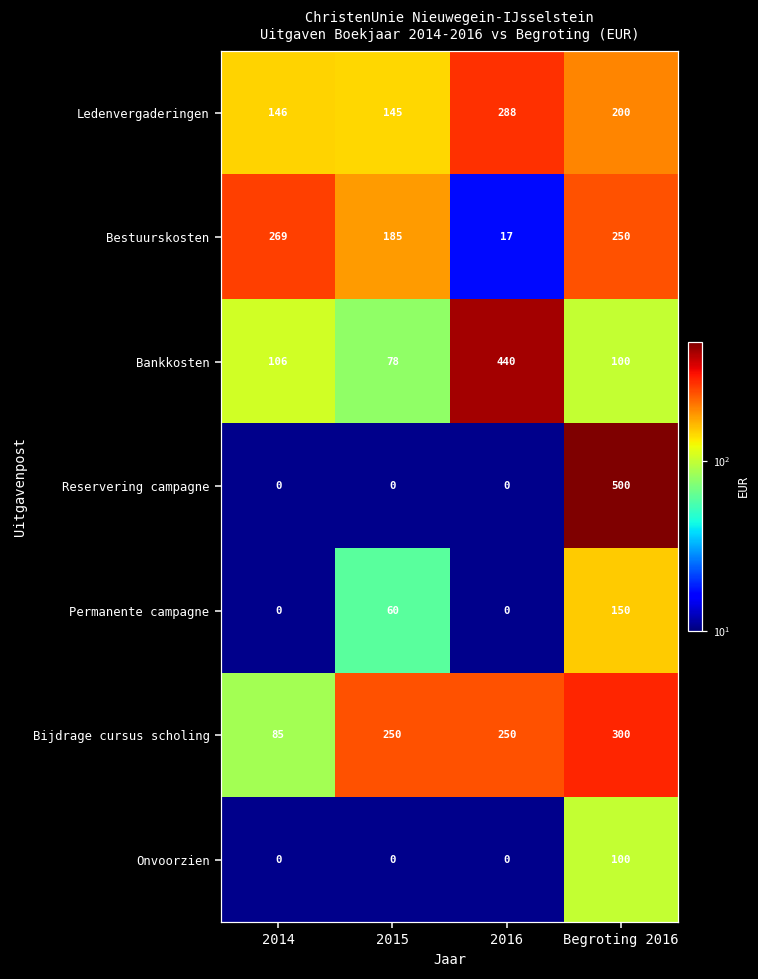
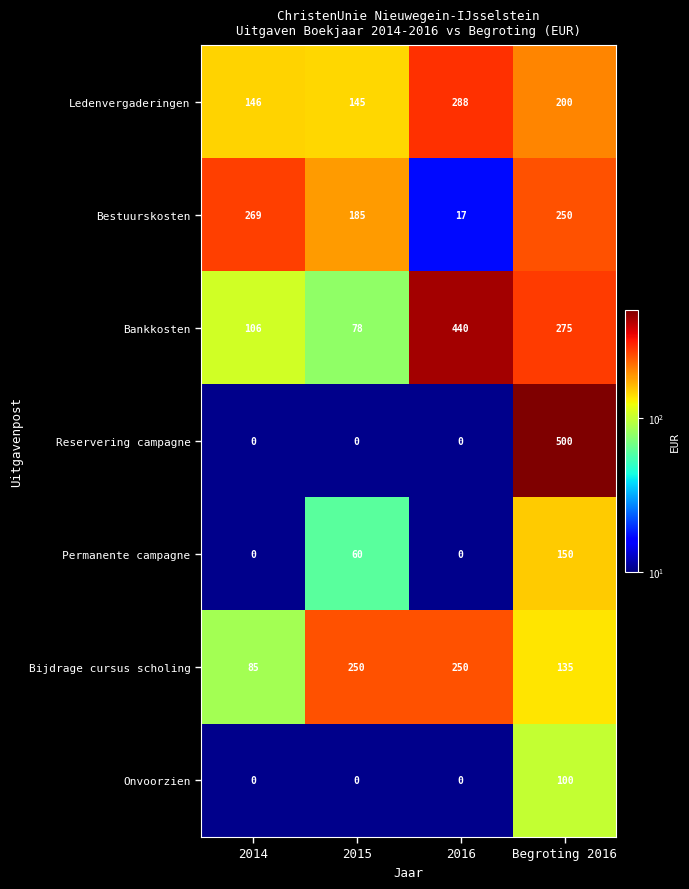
Bankkosten, Begroting 2016: 100 -> 275
Bijdrage cursus scholing, Begroting 2016: 300 -> 135
